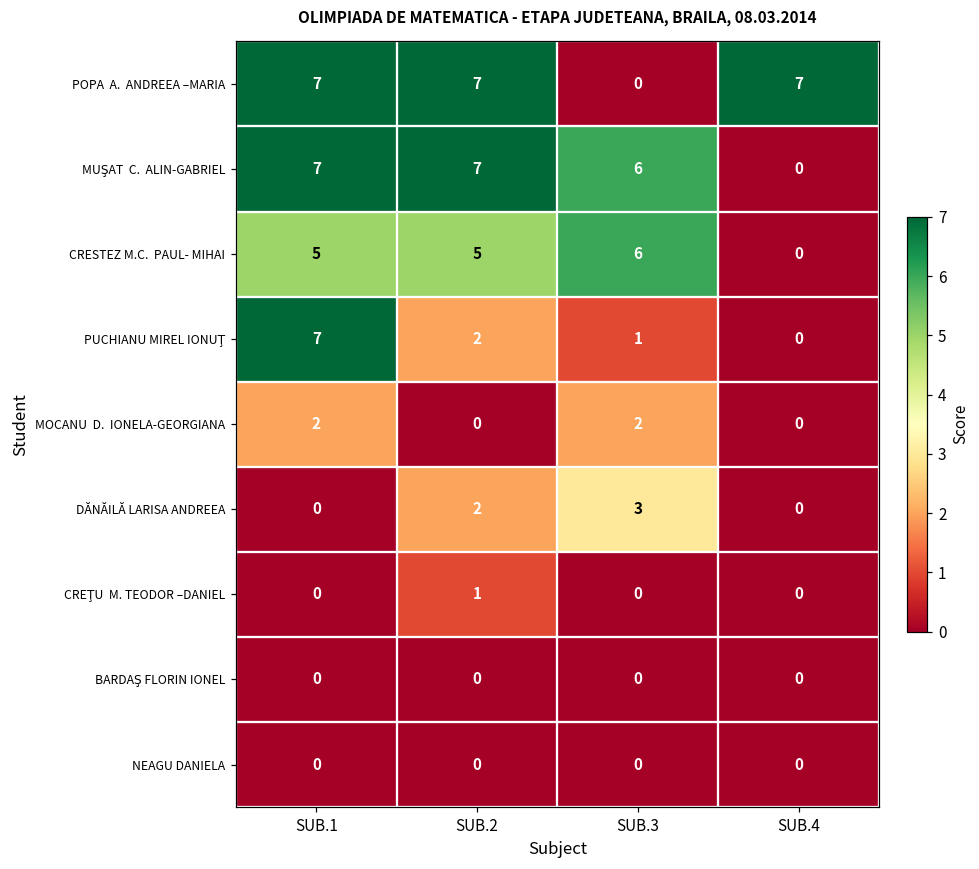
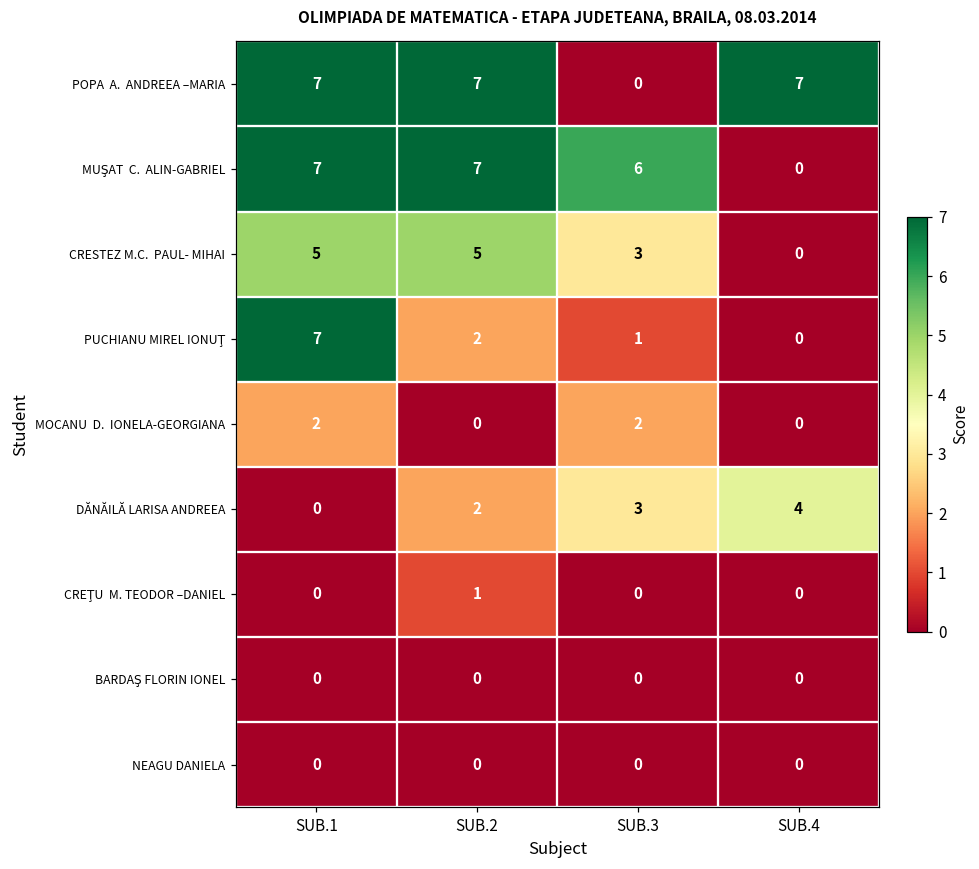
CRESTEZ M.C. PAUL- MIHAI, SUB.3: 6 -> 3
DĂNĂILĂ LARISA ANDREEA, SUB.4: 0 -> 4
